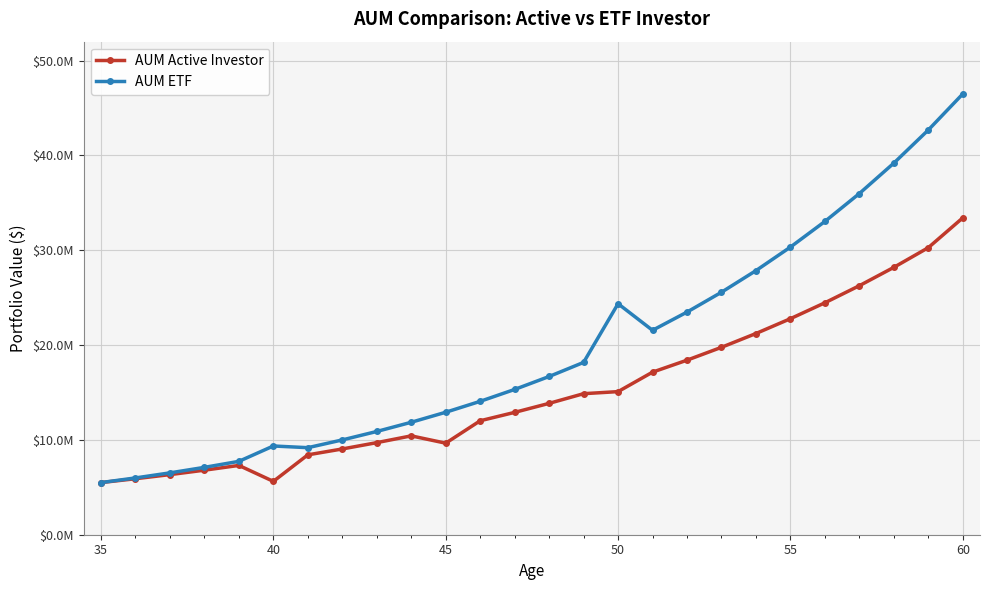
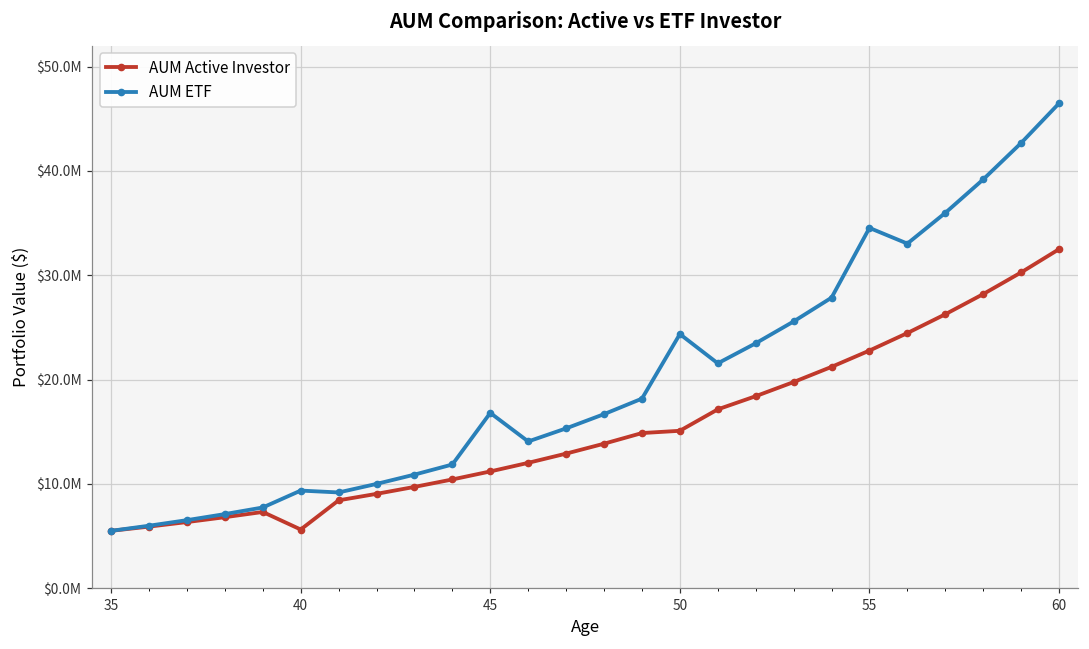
AUM Active Investor, 45: $10000000 -> $11000000
AUM ETF, 45: $13000000 -> $17000000
AUM ETF, 55: $30000000 -> $35000000
AUM Active Investor, 60: $33400000 -> $32500000
